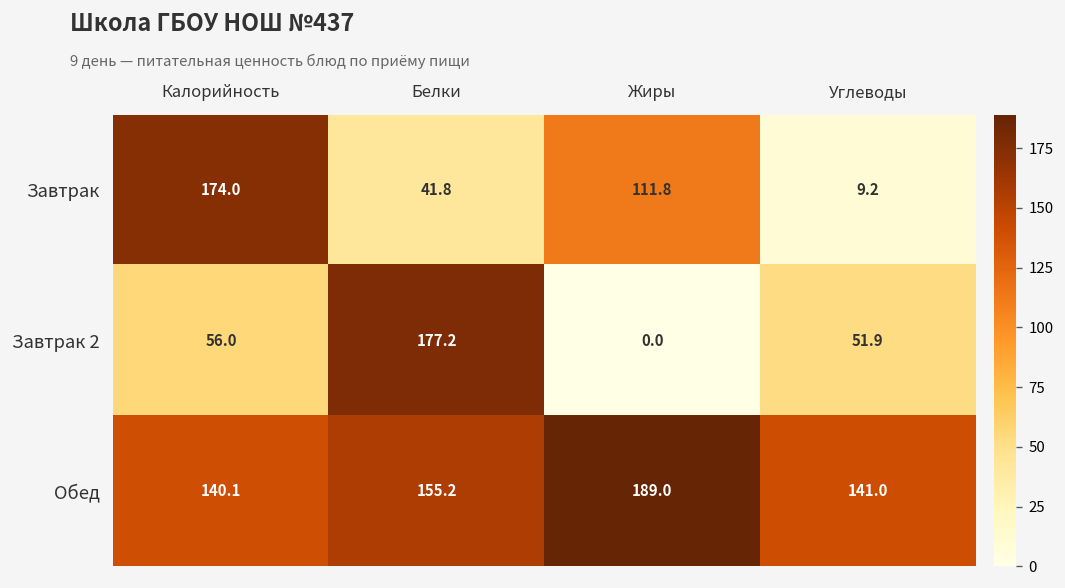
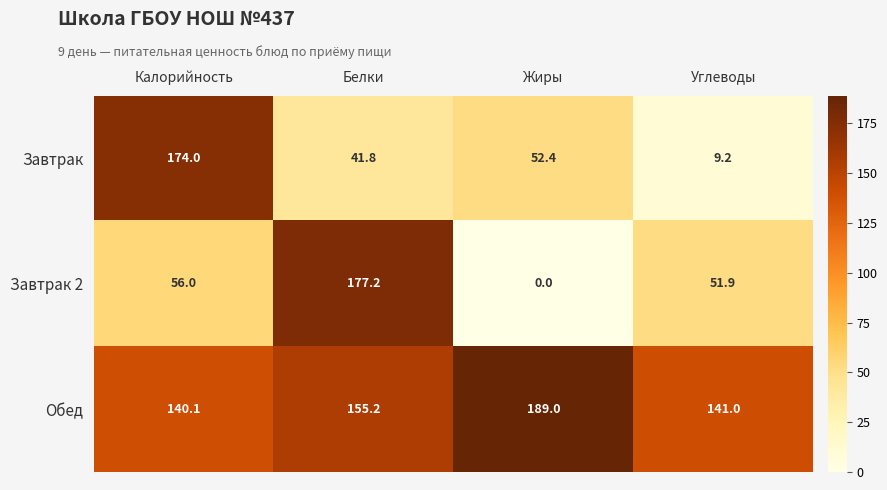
Завтрак, Жиры: 111.8 -> 52.4
